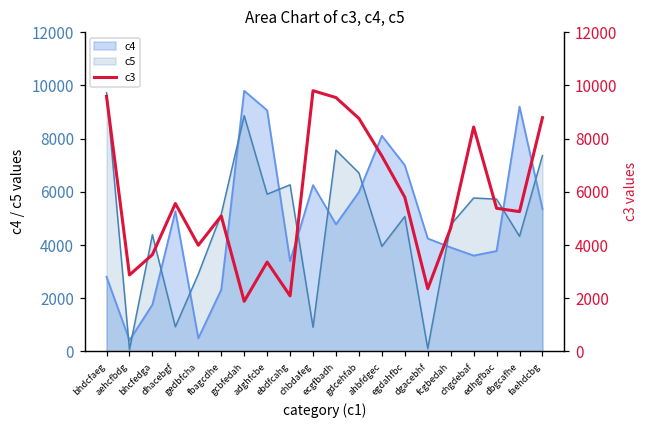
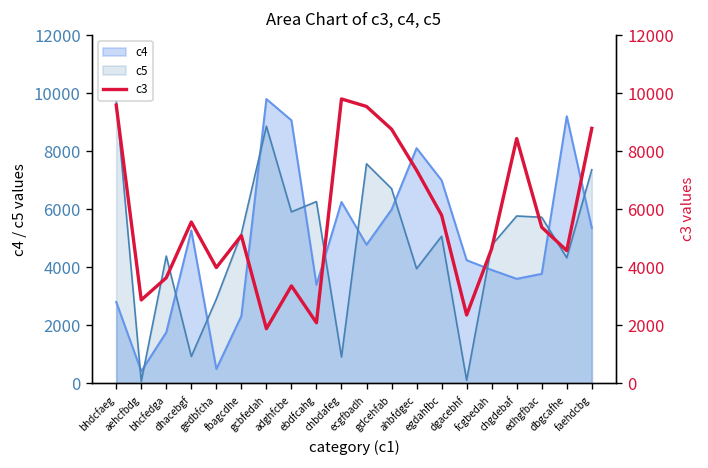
c3, dbgcafhe: 5300 -> 4600
